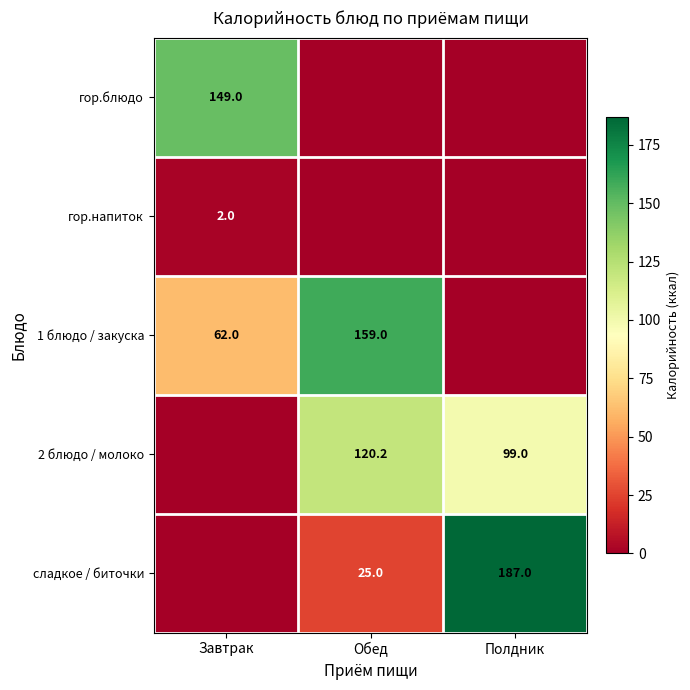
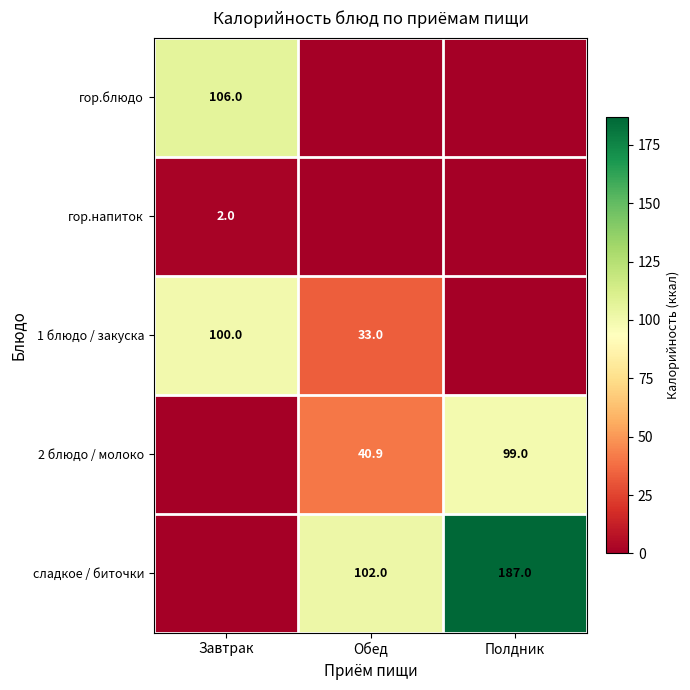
гор.блюдо, Завтрак: 149.0 -> 106.0
1 блюдо / закуска, Завтрак: 62.0 -> 100.0
1 блюдо / закуска, Обед: 159.0 -> 33.0
2 блюдо / молоко, Обед: 120.2 -> 40.9
сладкое / биточки, Обед: 25.0 -> 102.0
